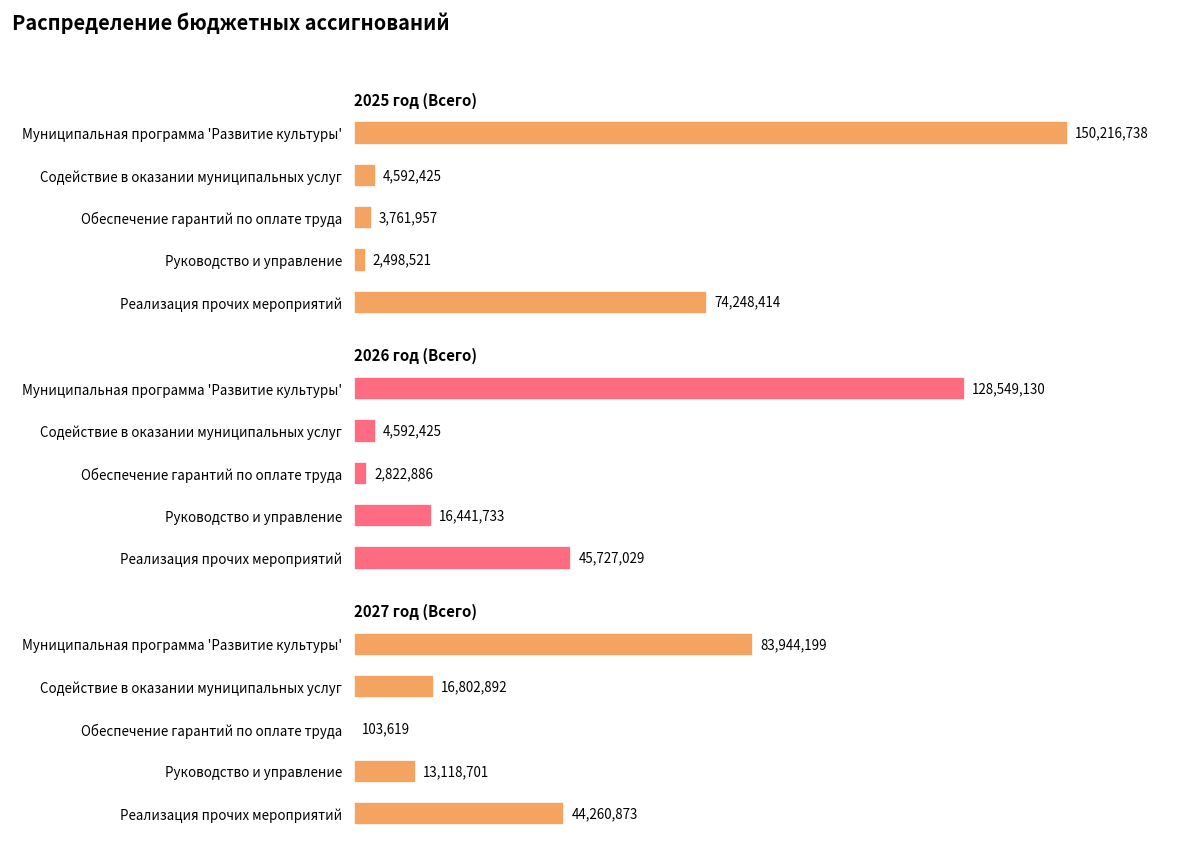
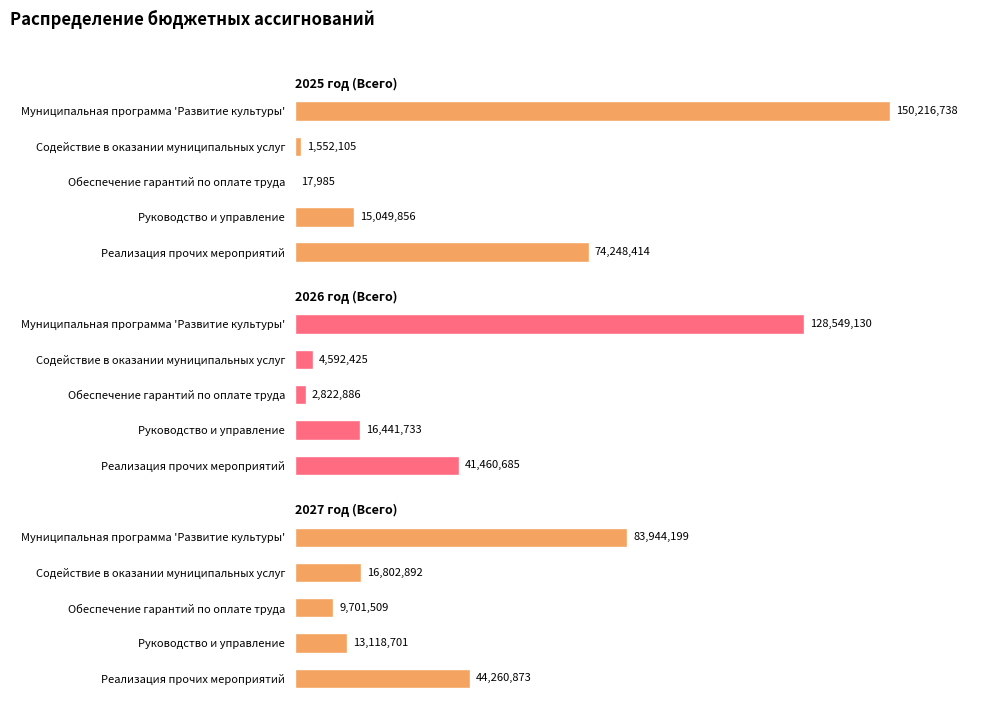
2025 год (Всего), Содействие в оказании муниципальных услуг: 4,592,425 -> 1,552,105
2025 год (Всего), Обеспечение гарантий по оплате труда: 3,761,957 -> 17,985
2025 год (Всего), Руководство и управление: 2,498,521 -> 15,049,856
2026 год (Всего), Реализация прочих мероприятий: 45,727,029 -> 41,460,685
2027 год (Всего), Обеспечение гарантий по оплате труда: 103,619 -> 9,701,509
